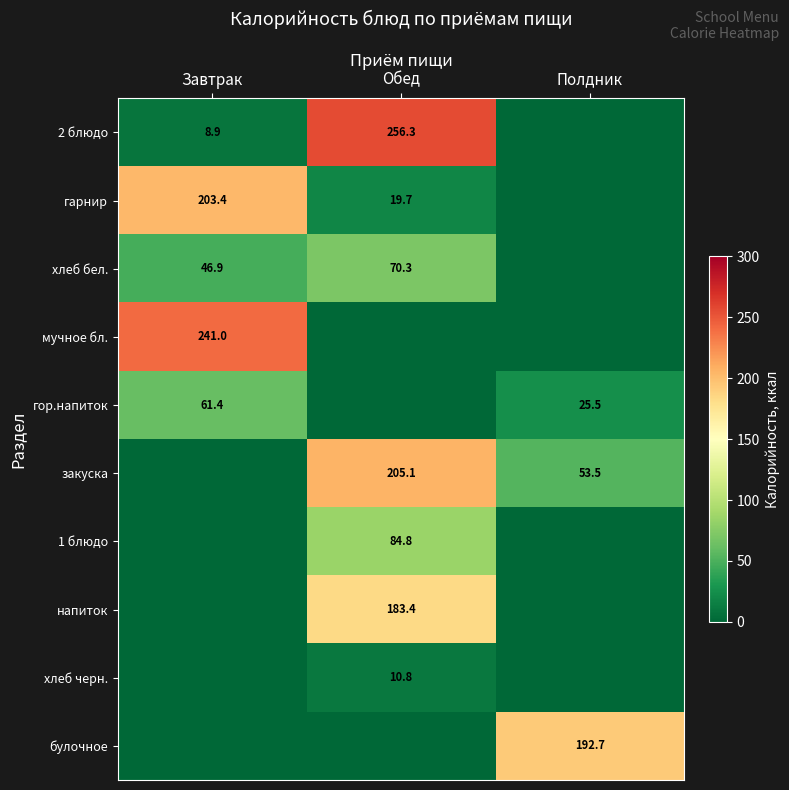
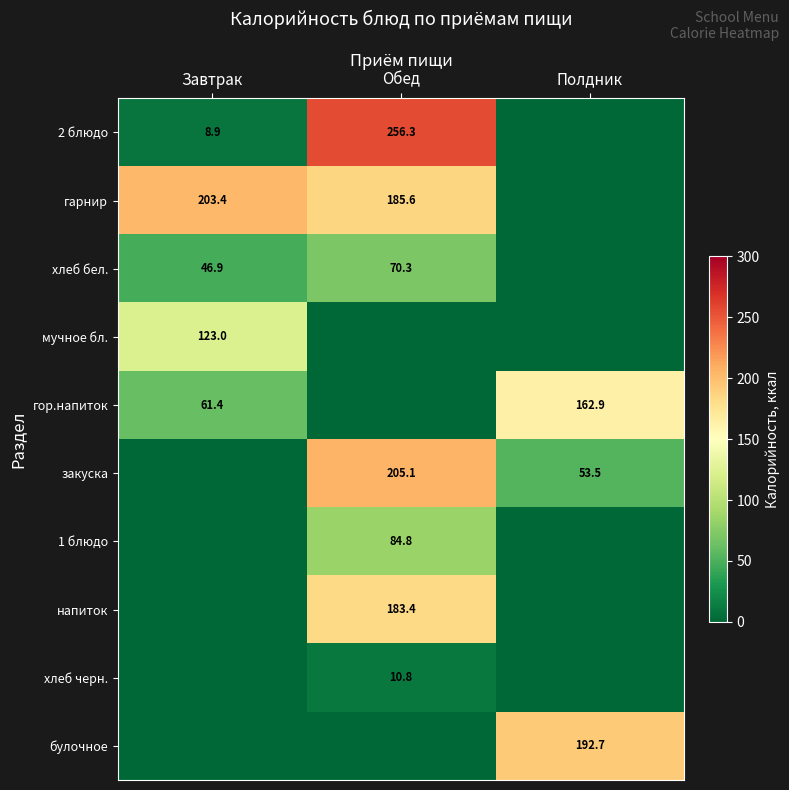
гарнир, Обед: 19.7 -> 185.6
мучное бл., Завтрак: 241.0 -> 123.0
гор.напиток, Полдник: 25.5 -> 162.9
